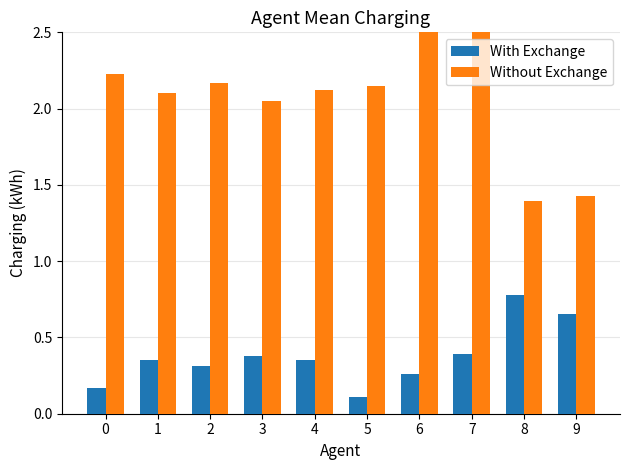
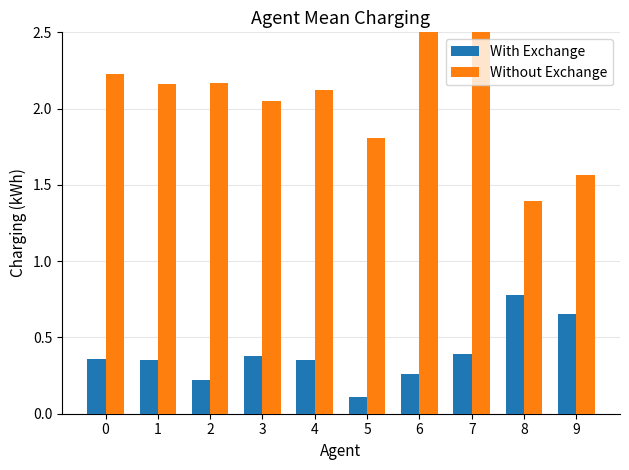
With Exchange, 0: 0.17 -> 0.36
Without Exchange, 1: 2.10 -> 2.16
With Exchange, 2: 0.31 -> 0.22
Without Exchange, 5: 2.15 -> 1.81
Without Exchange, 9: 1.43 -> 1.56
